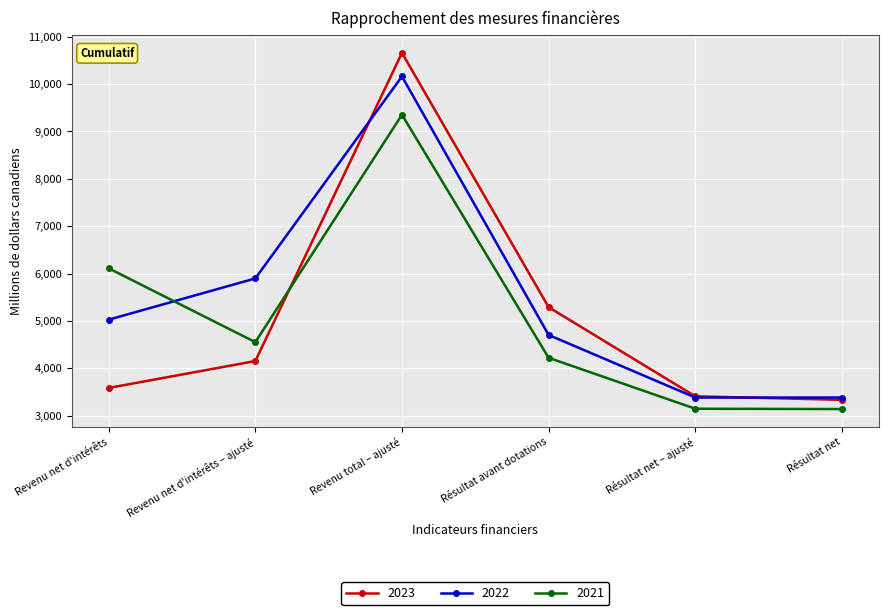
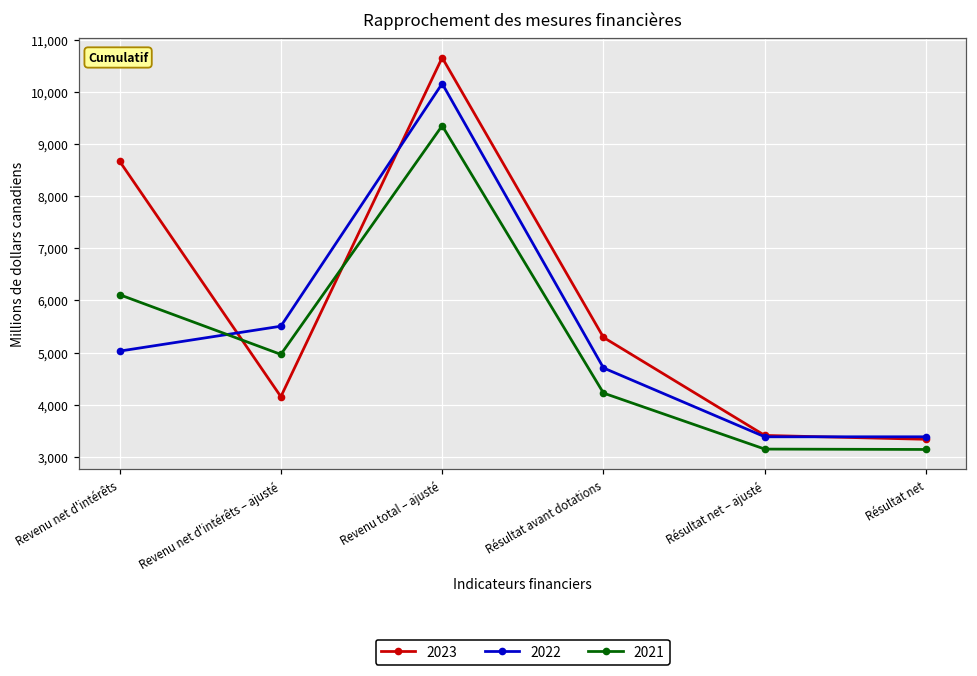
2023, Revenu net d'intérêts: 3,600 -> 8,700
2022, Revenu net d'intérêts – ajusté: 5,900 -> 5,500
2021, Revenu net d'intérêts – ajusté: 4,600 -> 5,000
